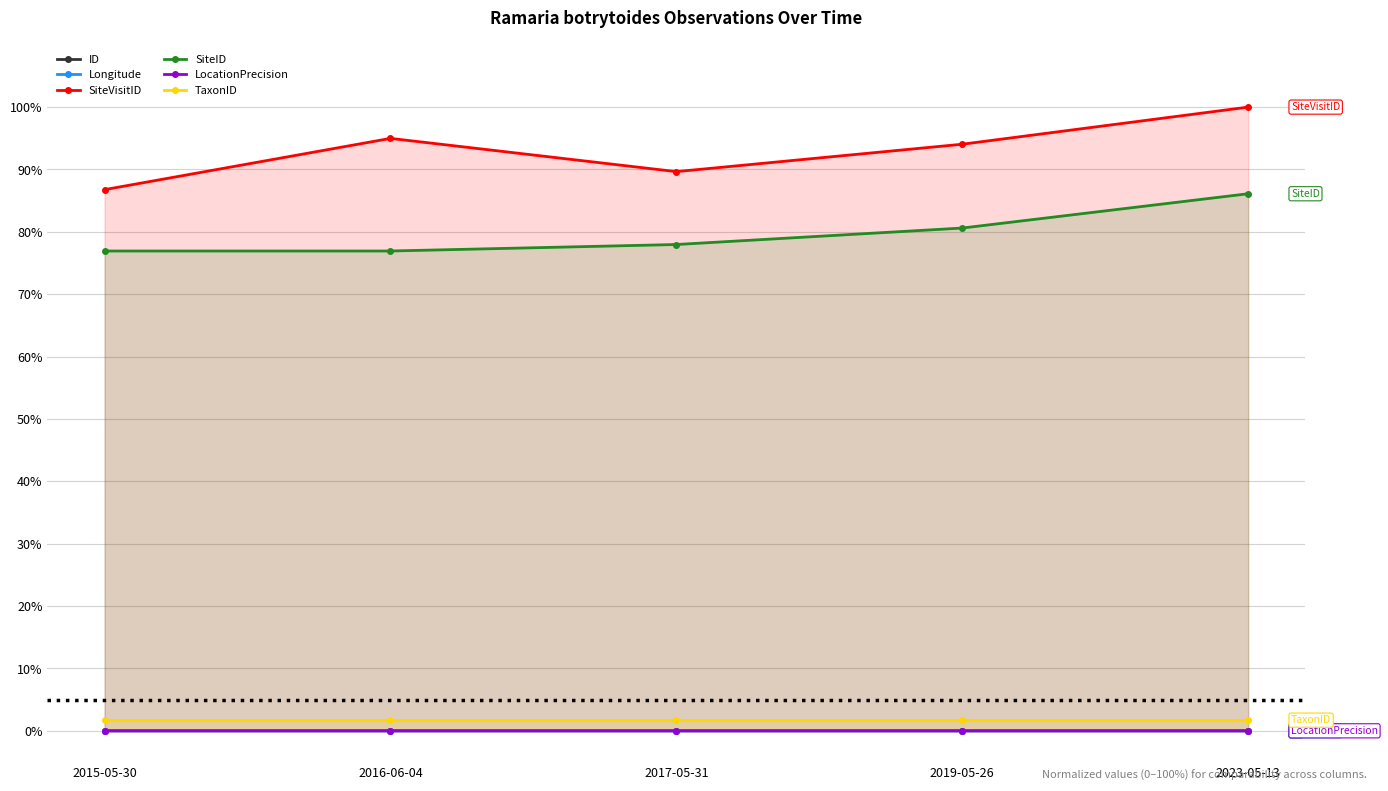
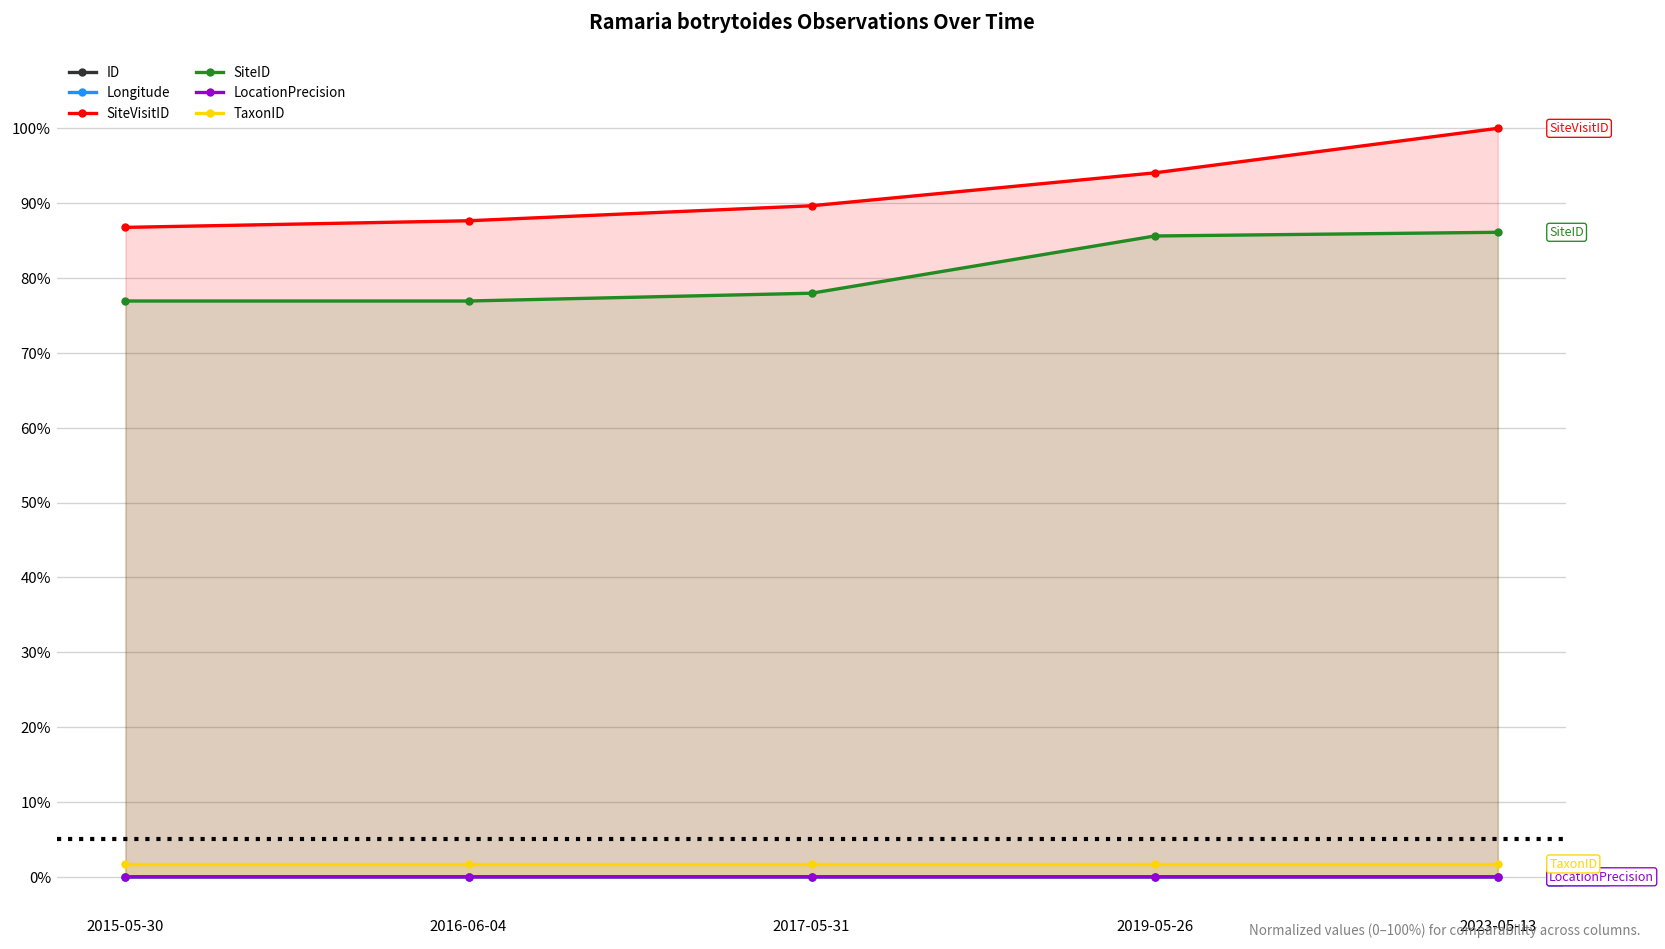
SiteVisitID, 2016-06-04: 95% -> 88%
SiteID, 2019-05-26: 81% -> 86%
